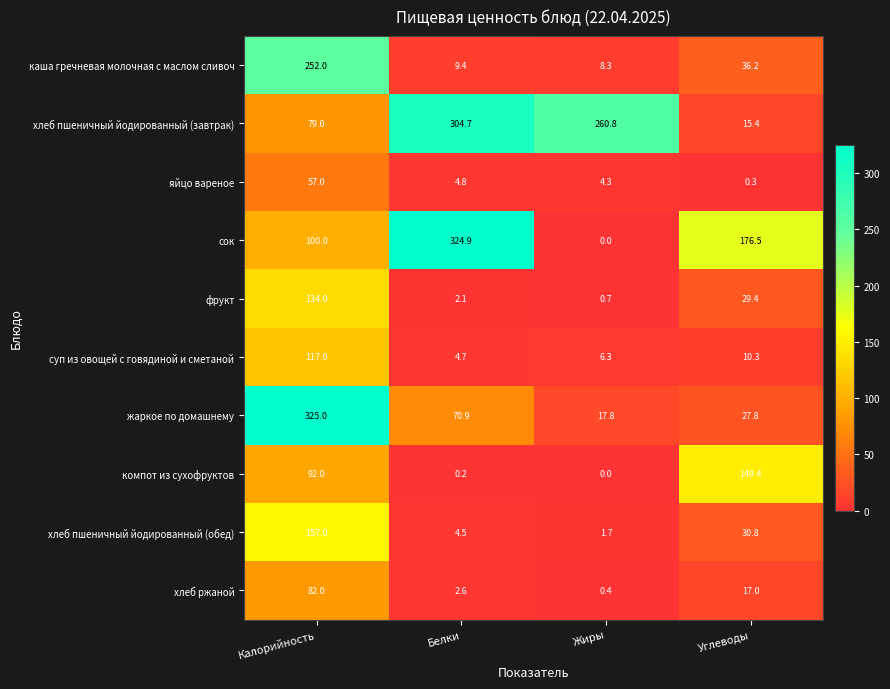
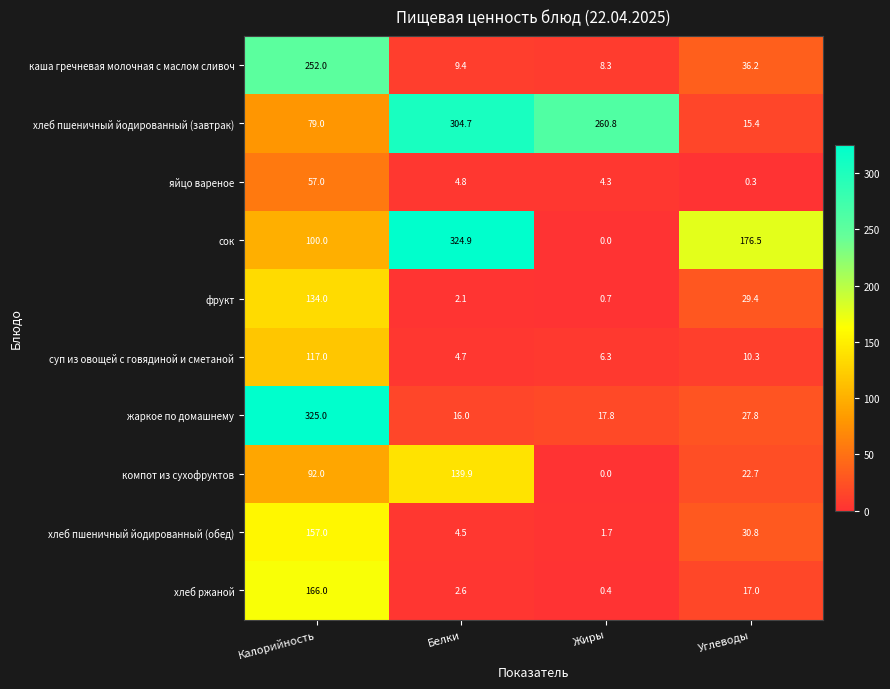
жаркое по домашнему, Белки: 70.9 -> 16.0
компот из сухофруктов, Белки: 0.2 -> 139.9
компот из сухофруктов, Углеводы: 149.4 -> 22.7
хлеб ржаной, Калорийность: 82.0 -> 166.0
